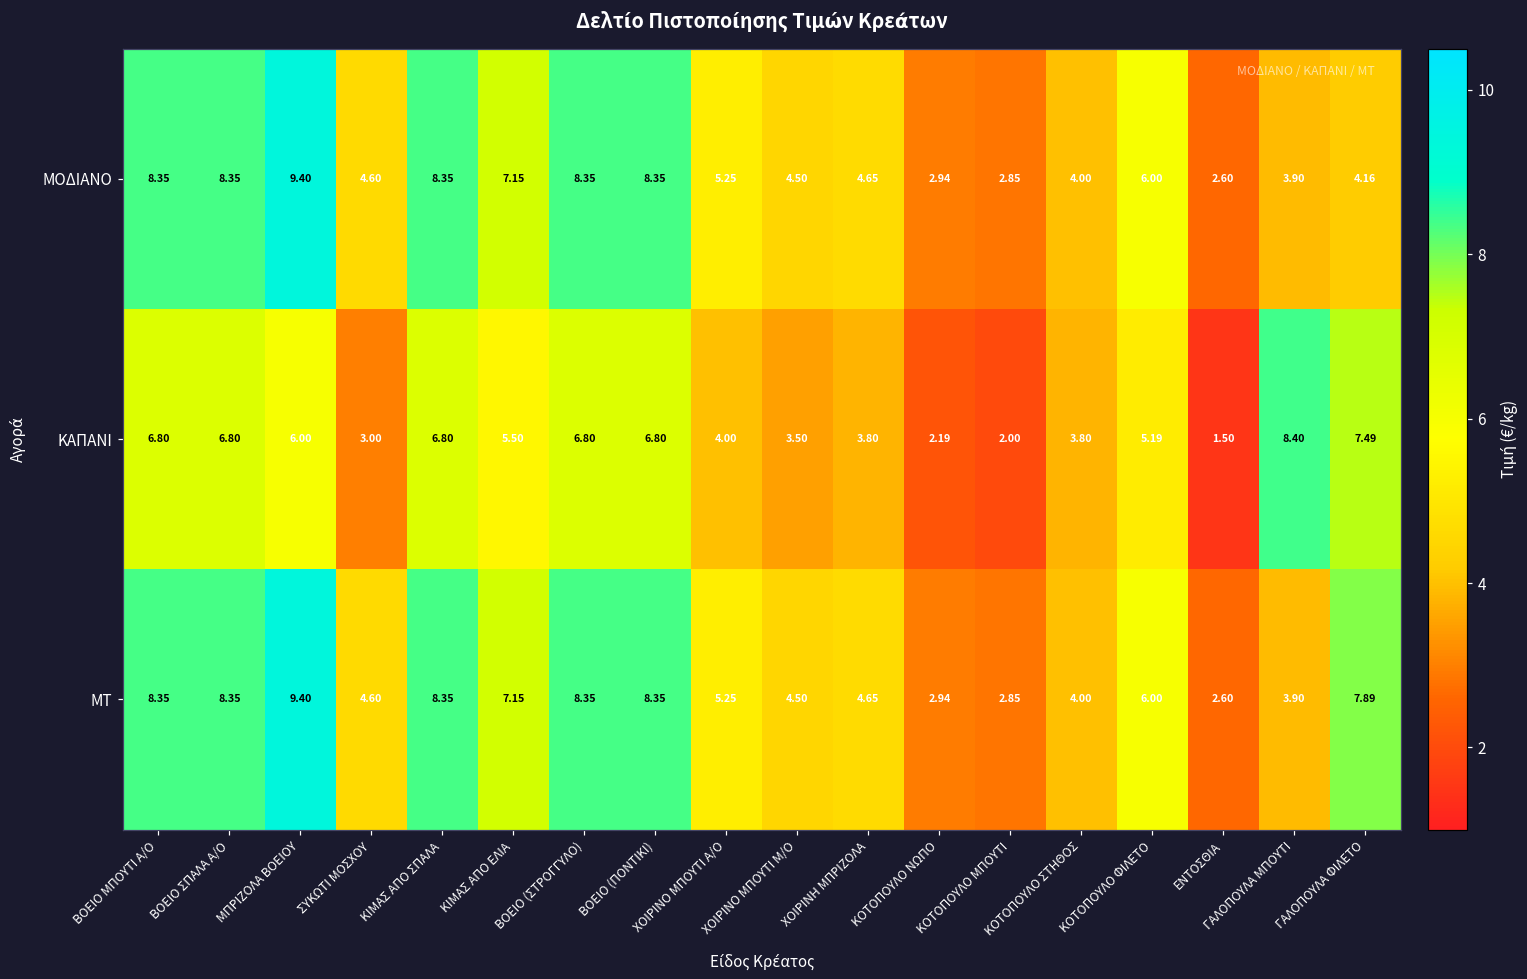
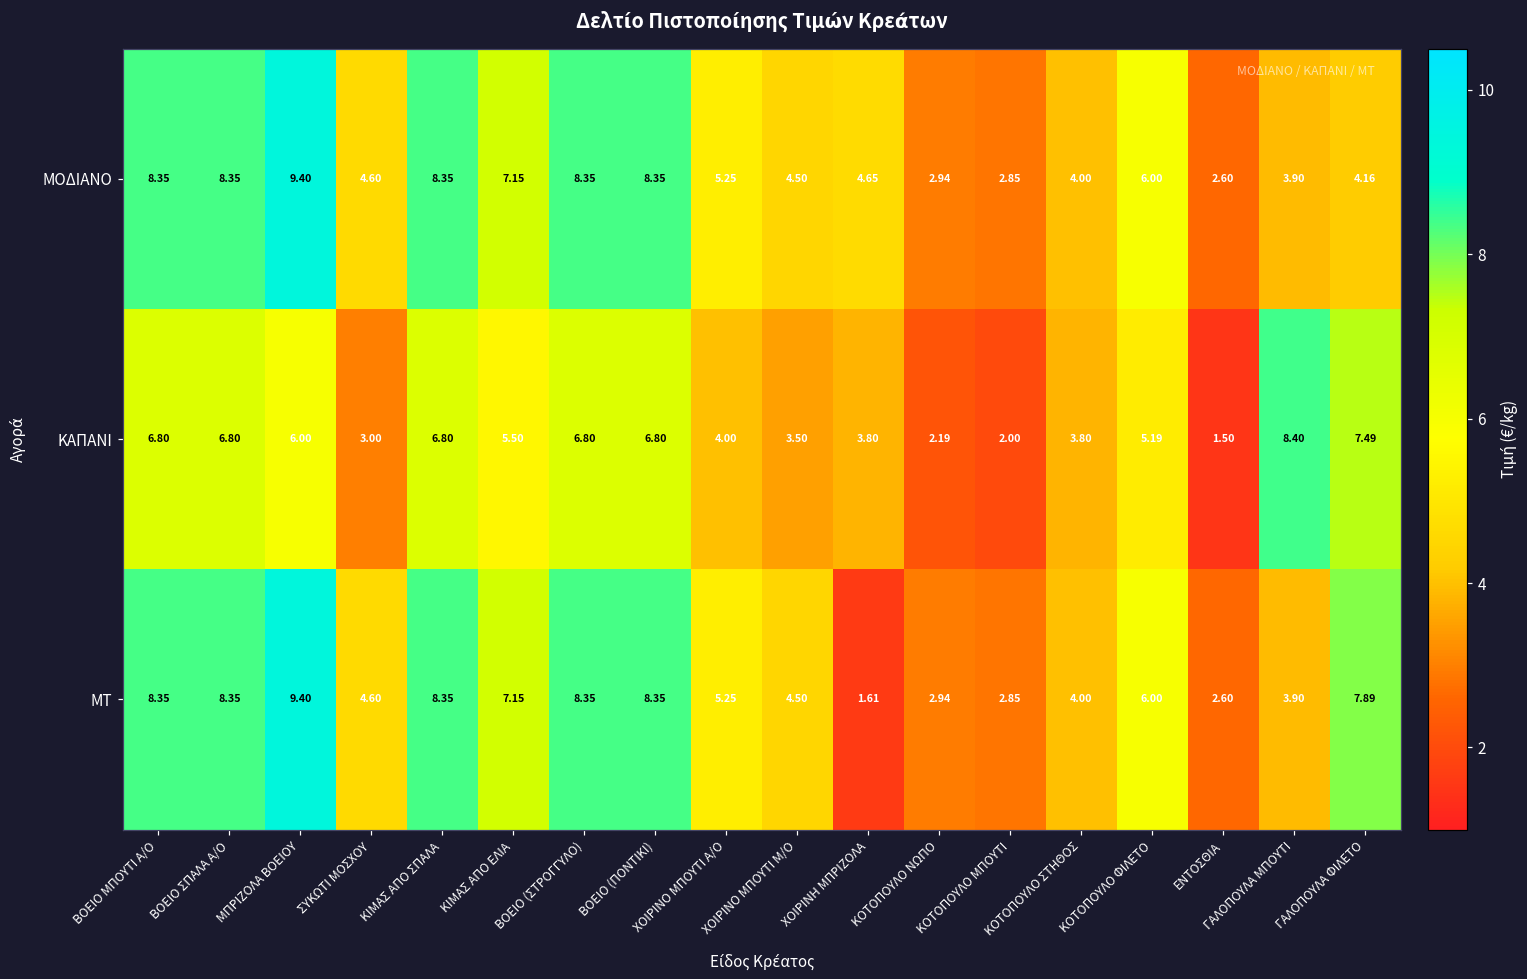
ΜΤ, ΧΟΙΡΙΝΗ ΜΠΡΙΖΟΛΑ: 4.65 -> 1.61
